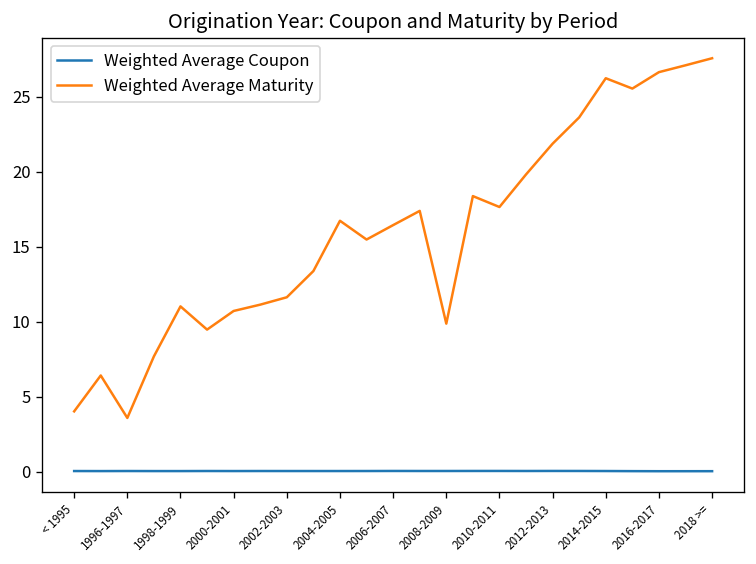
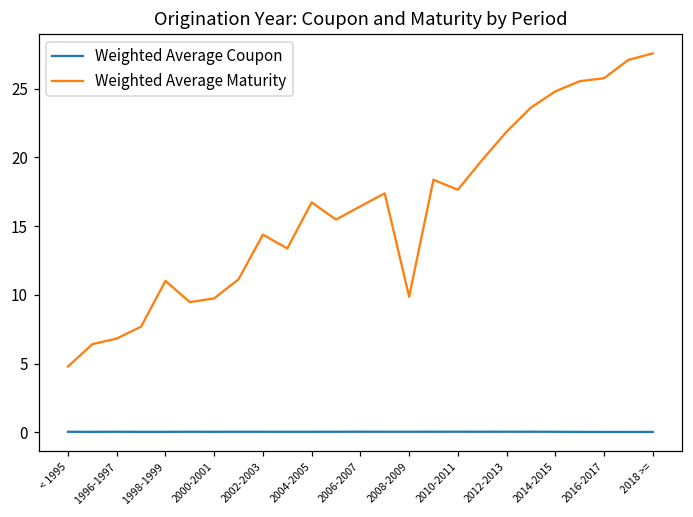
Weighted Average Maturity, < 1995: 4.0 -> 4.8
Weighted Average Maturity, 1996-1997: 3.6 -> 6.8
Weighted Average Maturity, 2000-2001: 10.7 -> 9.7
Weighted Average Maturity, 2002-2003: 11.6 -> 14.4
Weighted Average Maturity, 2014-2015: 26.2 -> 24.8
Weighted Average Maturity, 2016-2017: 26.6 -> 25.8
